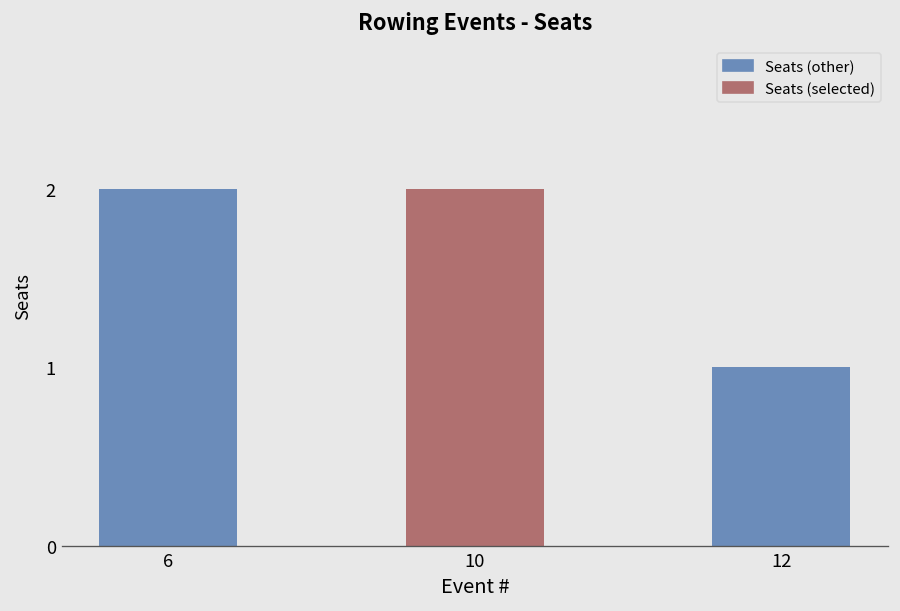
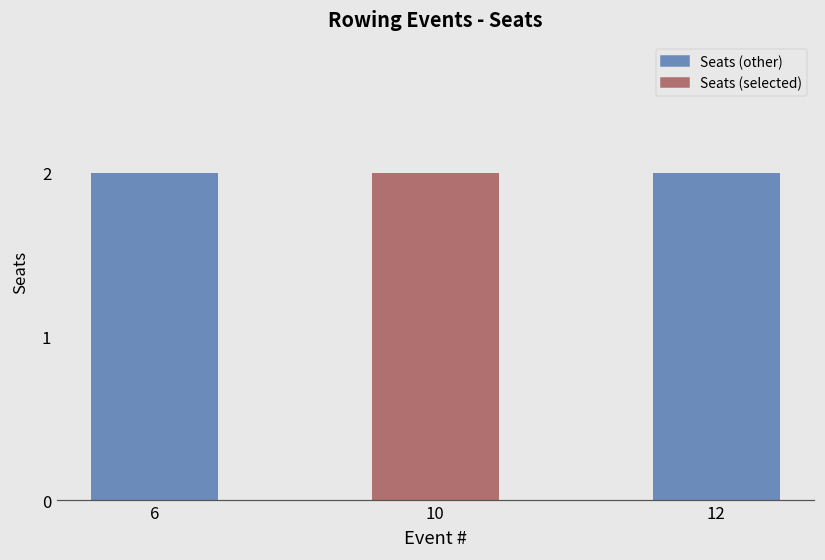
12: 1 -> 2
